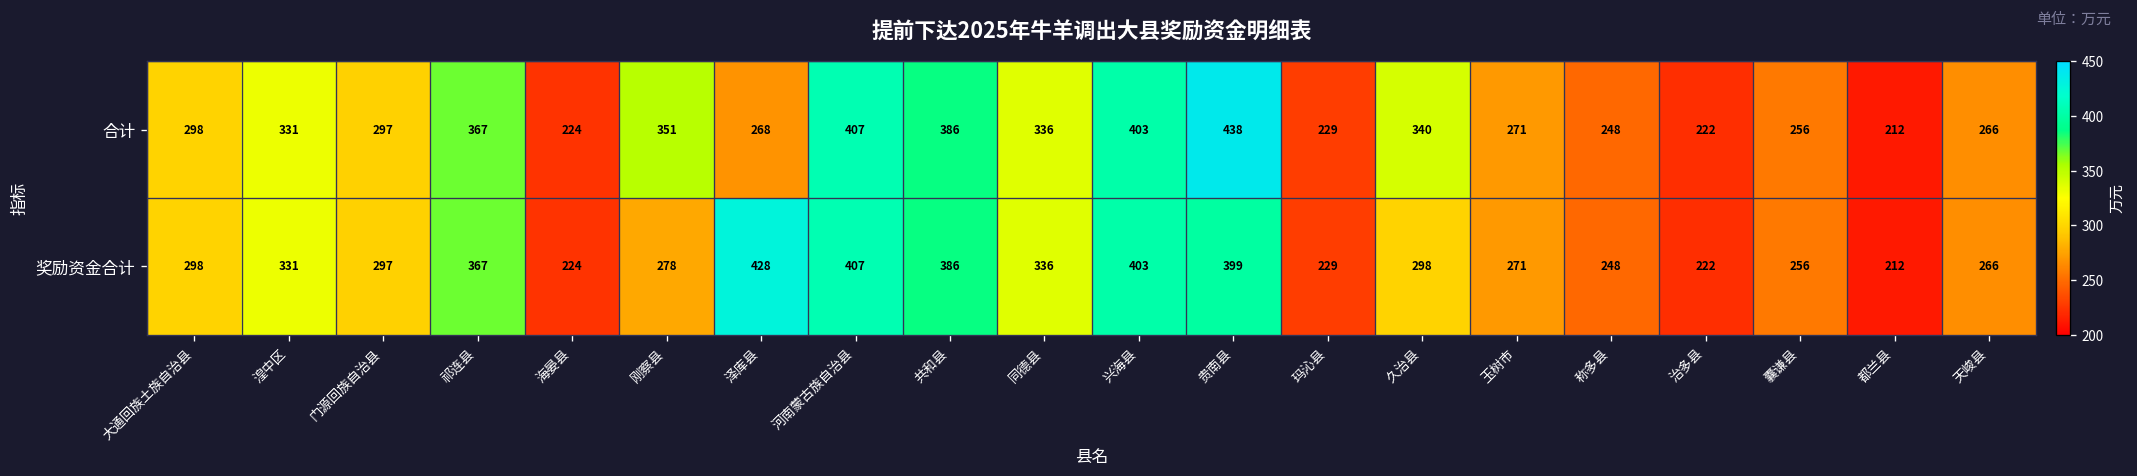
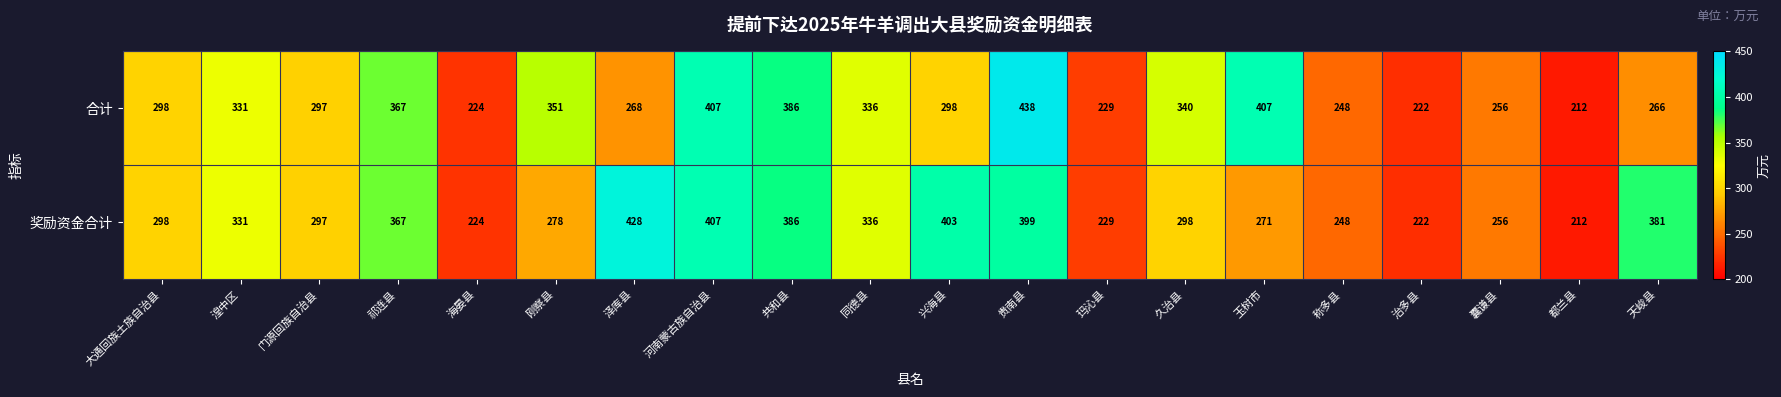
合计, 兴海县: 403 -> 298
合计, 玉树市: 271 -> 407
奖励资金合计, 天峻县: 266 -> 381
